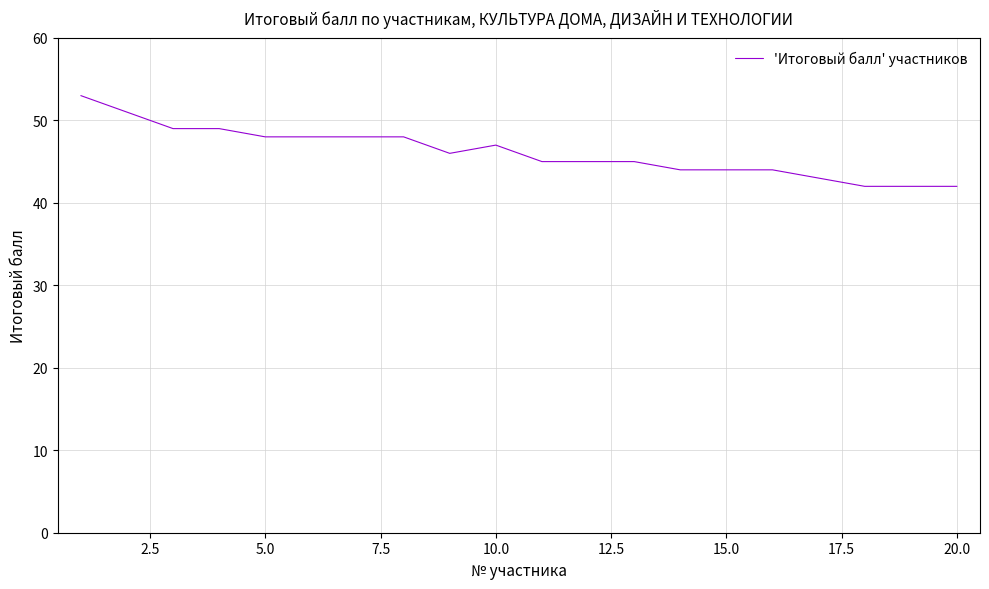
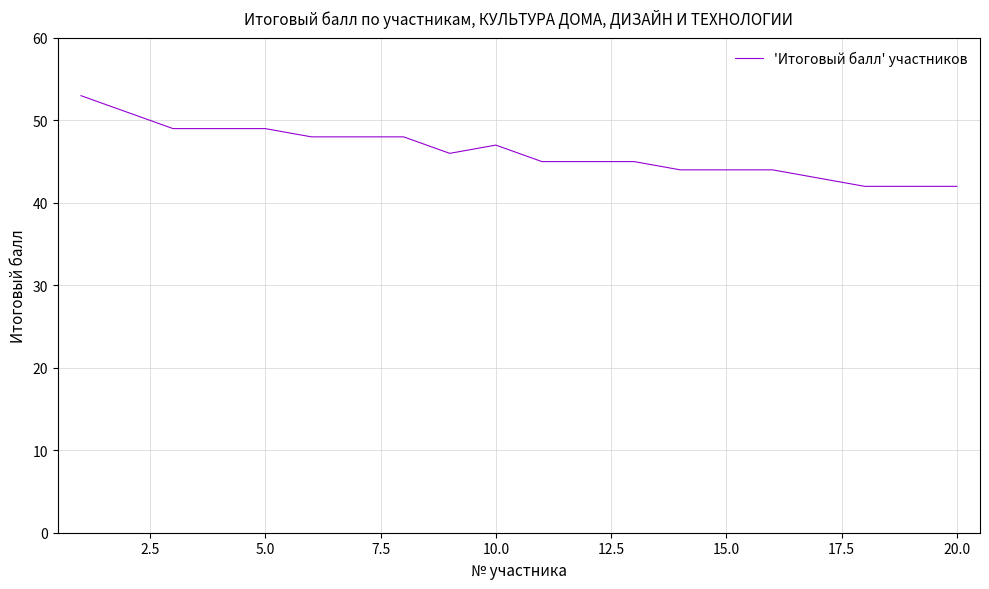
5.0: 48 -> 49
